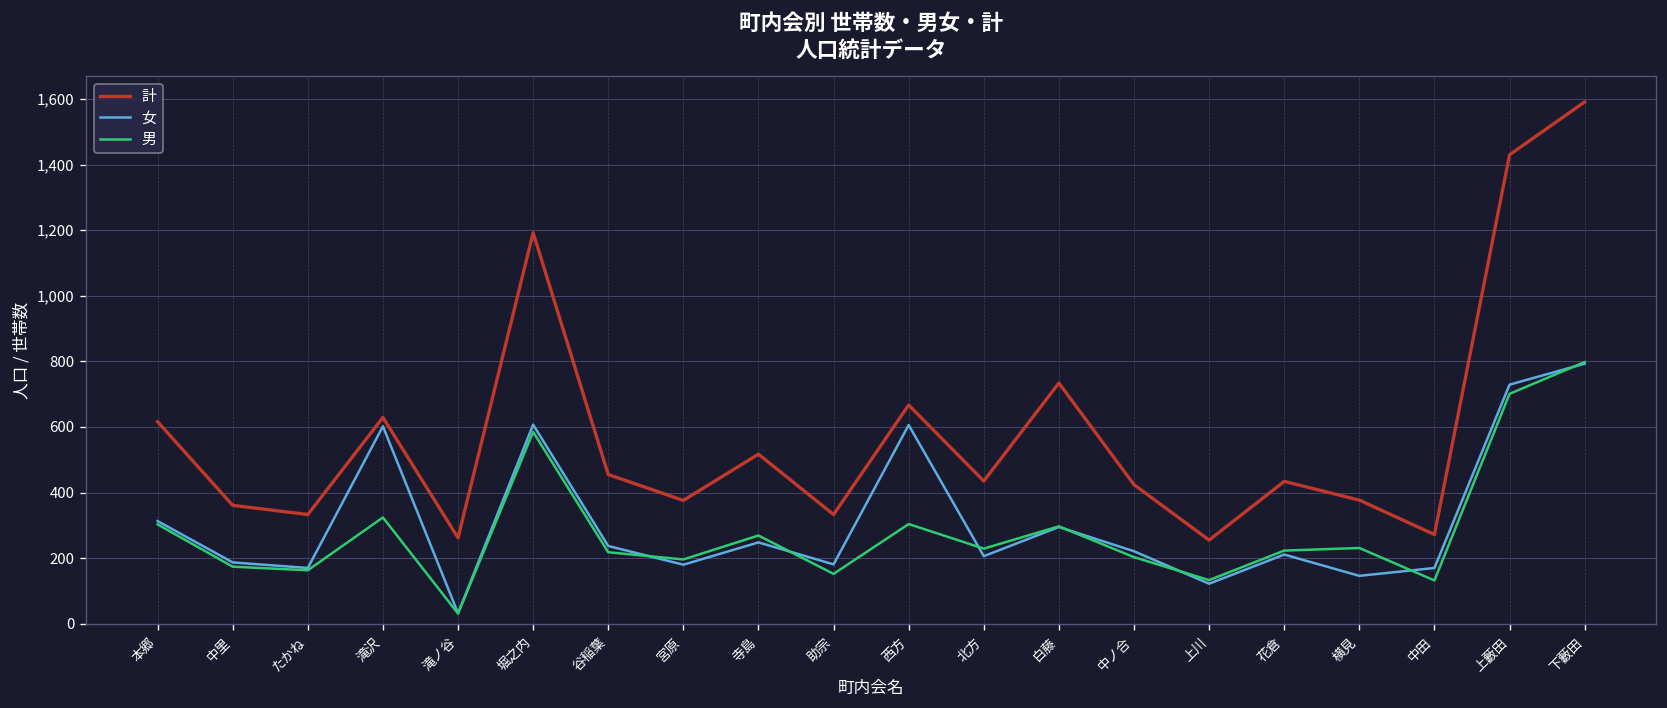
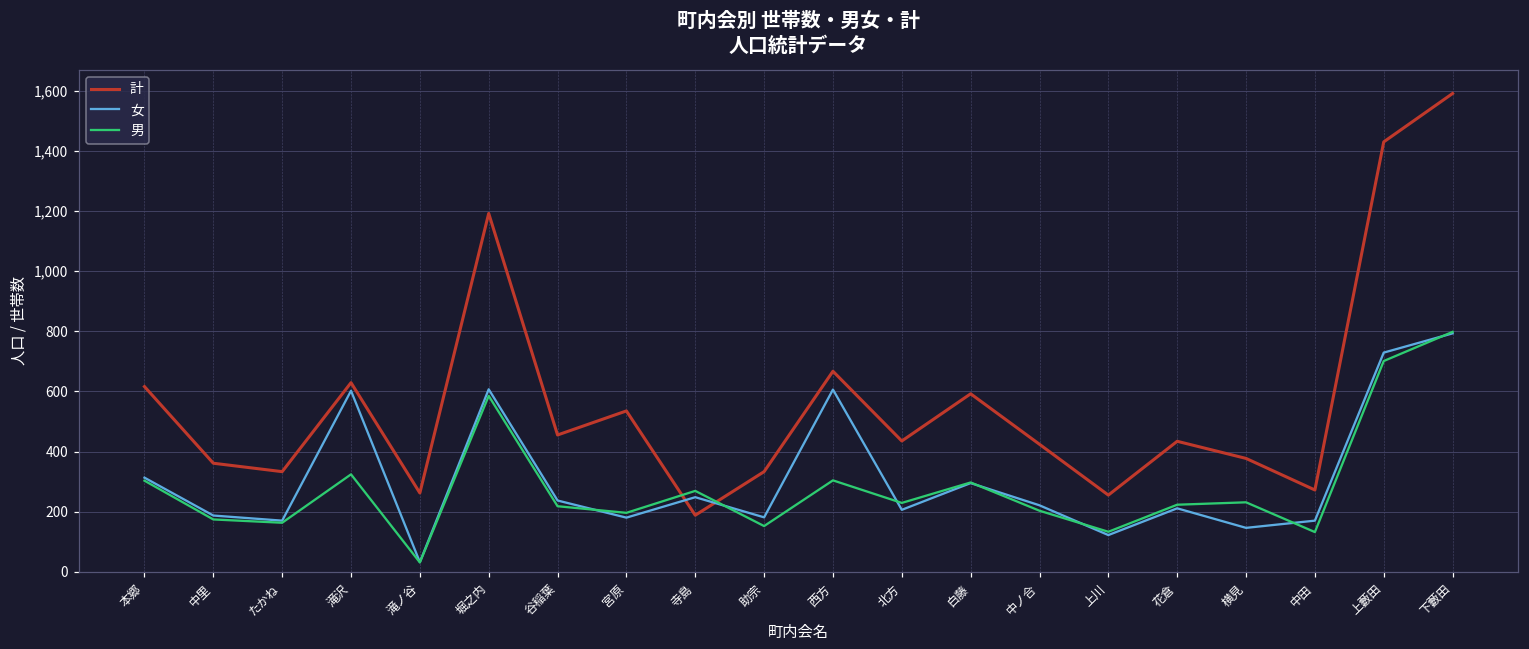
計, 宮原: 380 -> 540
計, 寺島: 520 -> 190
計, 白藤: 730 -> 590
